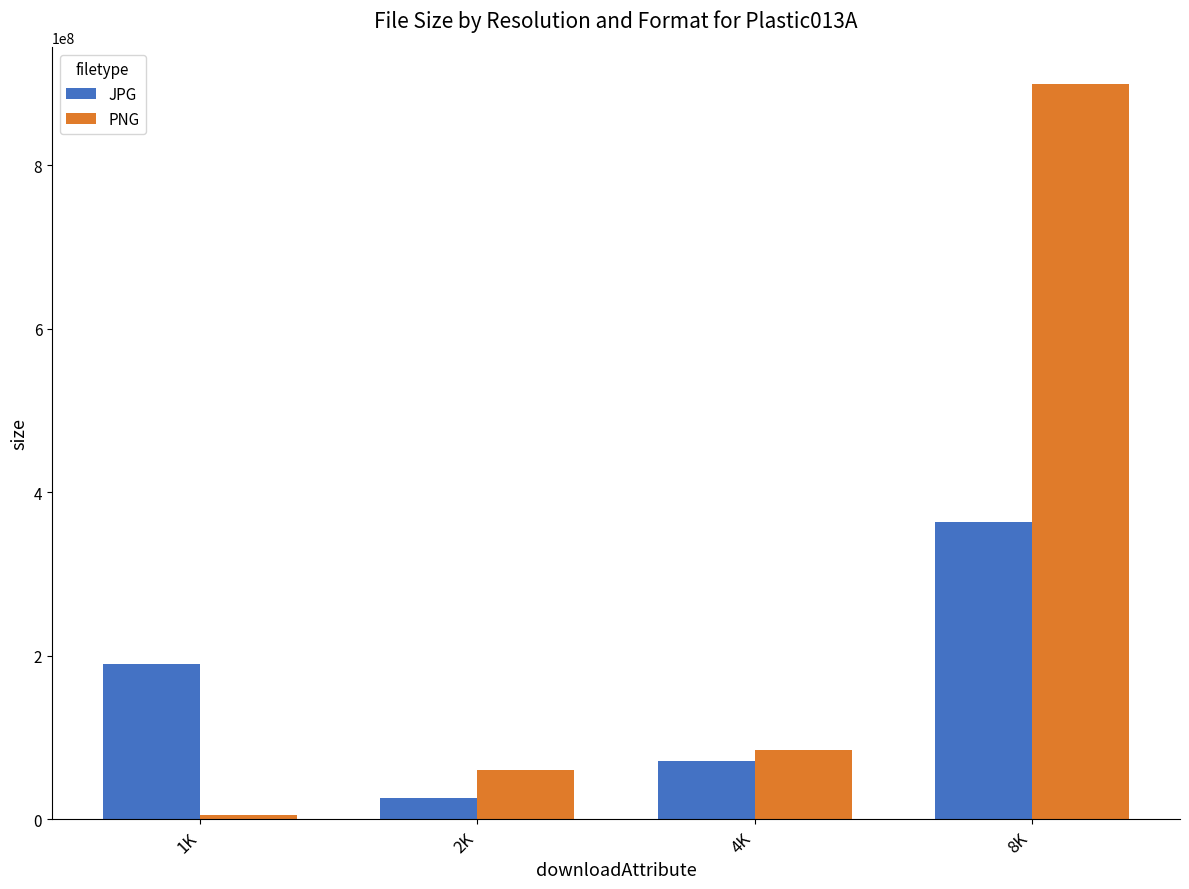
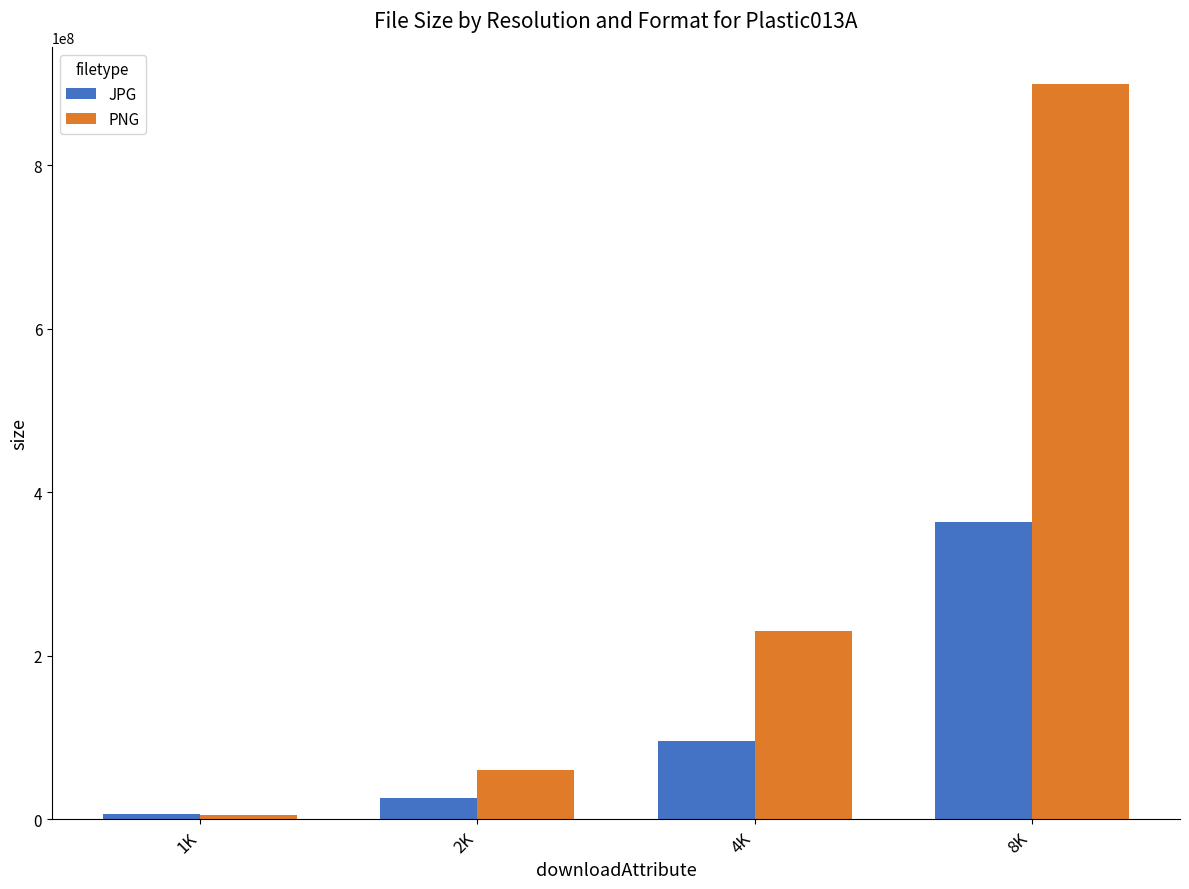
JPG, 1K: 190000000 -> 10000000
JPG, 4K: 70000000 -> 100000000
PNG, 4K: 80000000 -> 230000000
